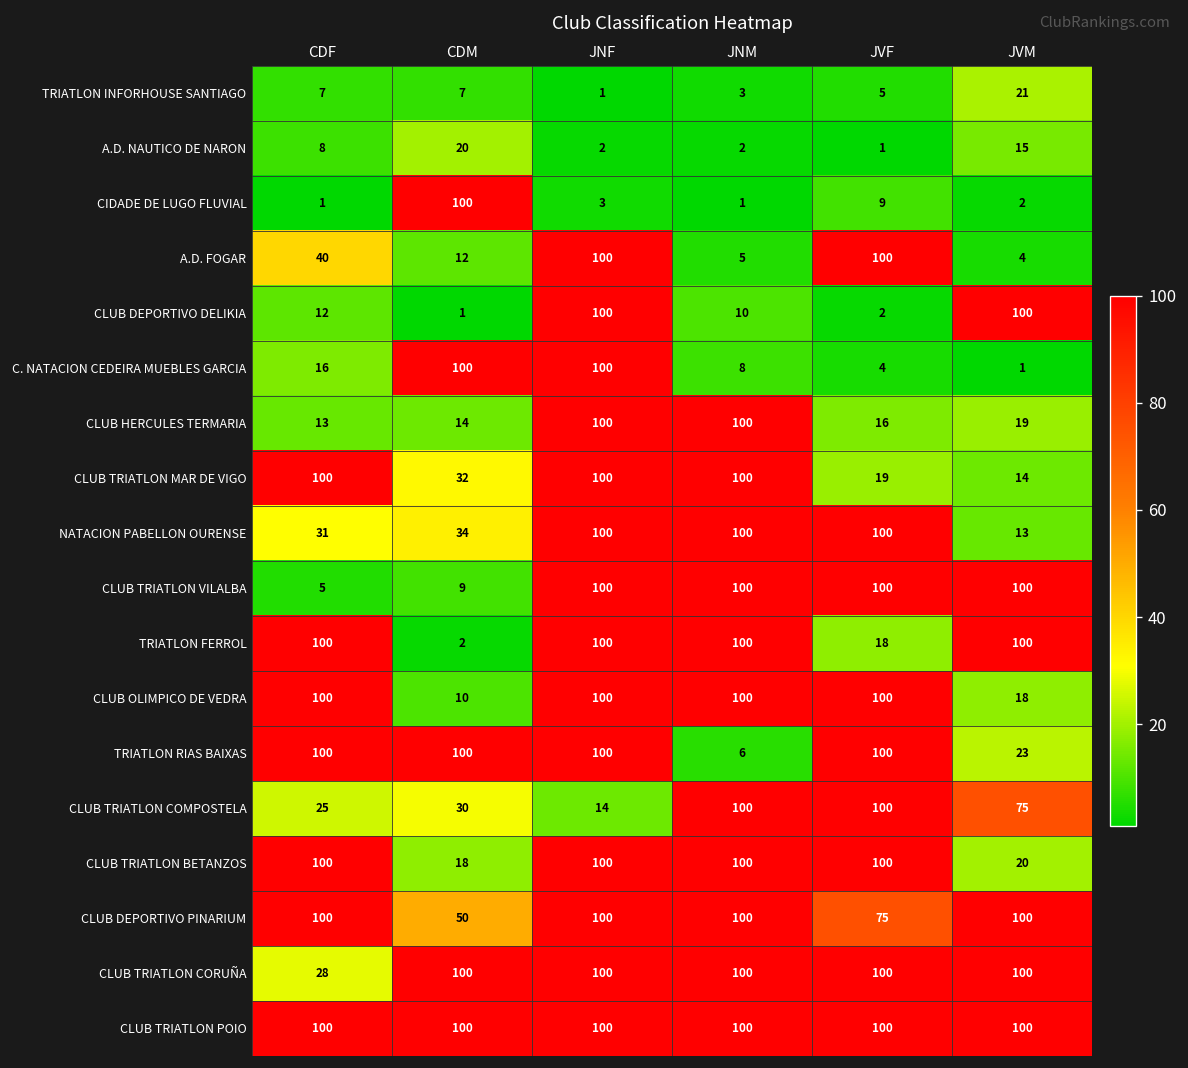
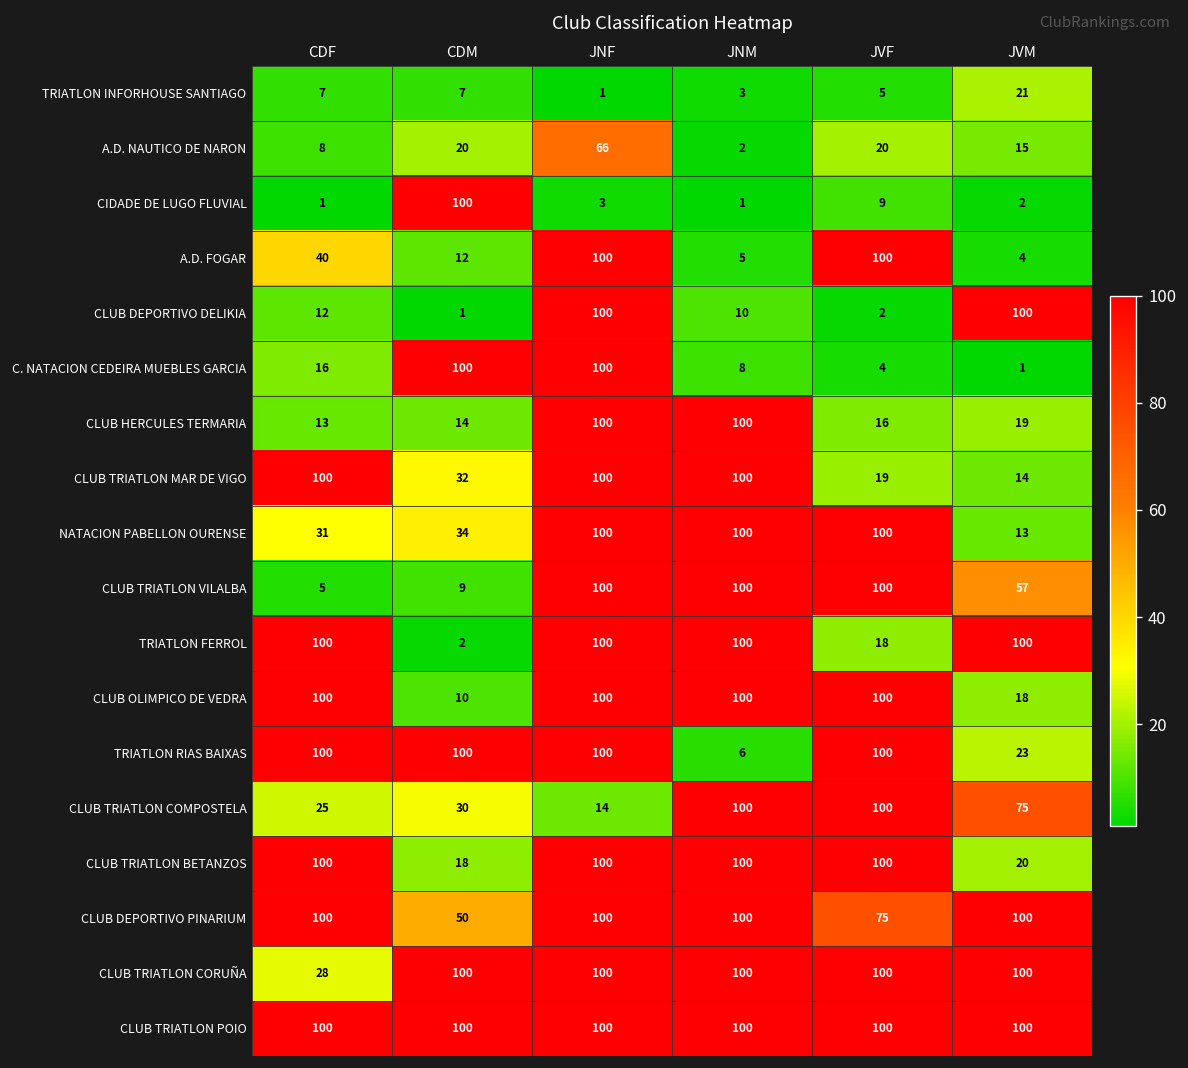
A.D. NAUTICO DE NARON, JNF: 2 -> 66
A.D. NAUTICO DE NARON, JVF: 1 -> 20
CLUB TRIATLON VILALBA, JVM: 100 -> 57
